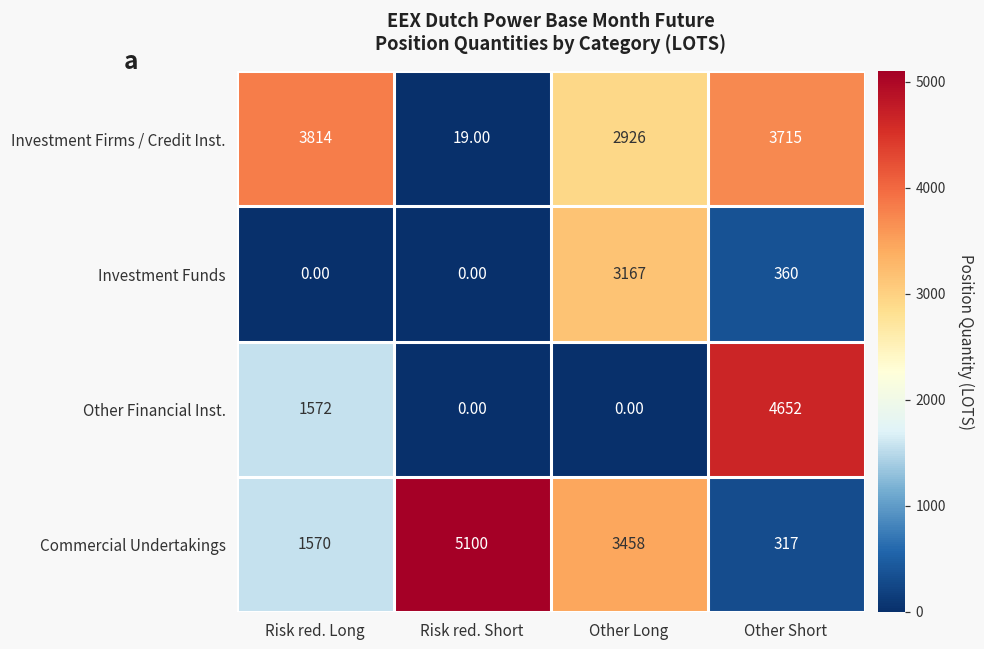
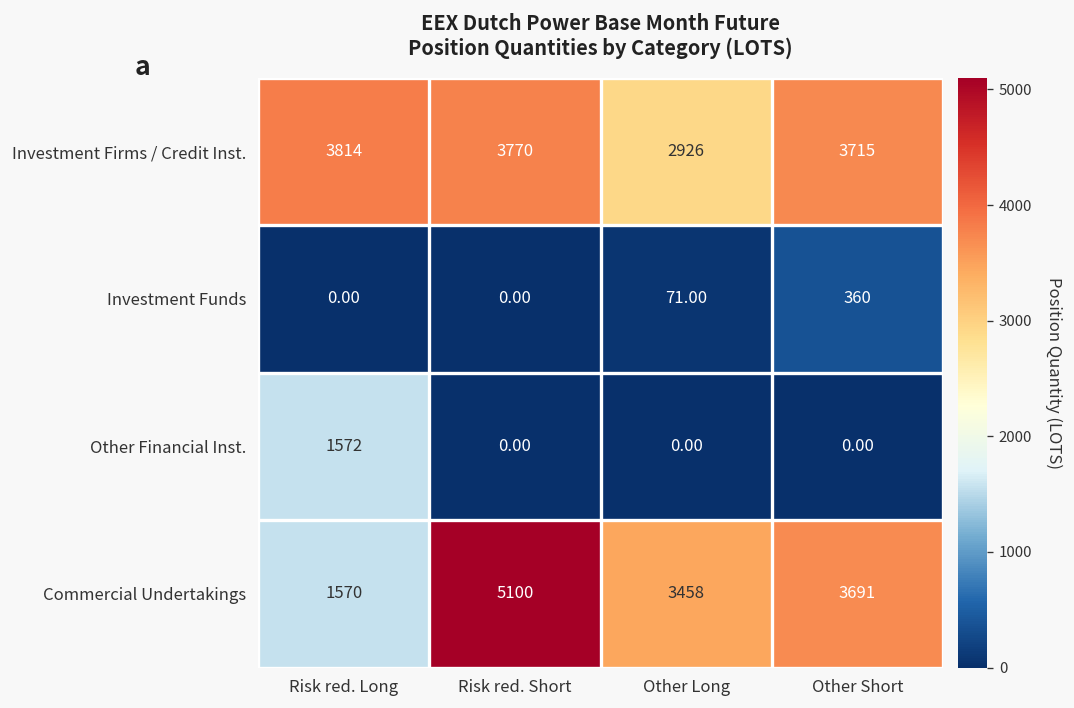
Investment Firms / Credit Inst., Risk red. Short: 19.00 -> 3770
Investment Funds, Other Long: 3167 -> 71.00
Other Financial Inst., Other Short: 4652 -> 0.00
Commercial Undertakings, Other Short: 317 -> 3691
